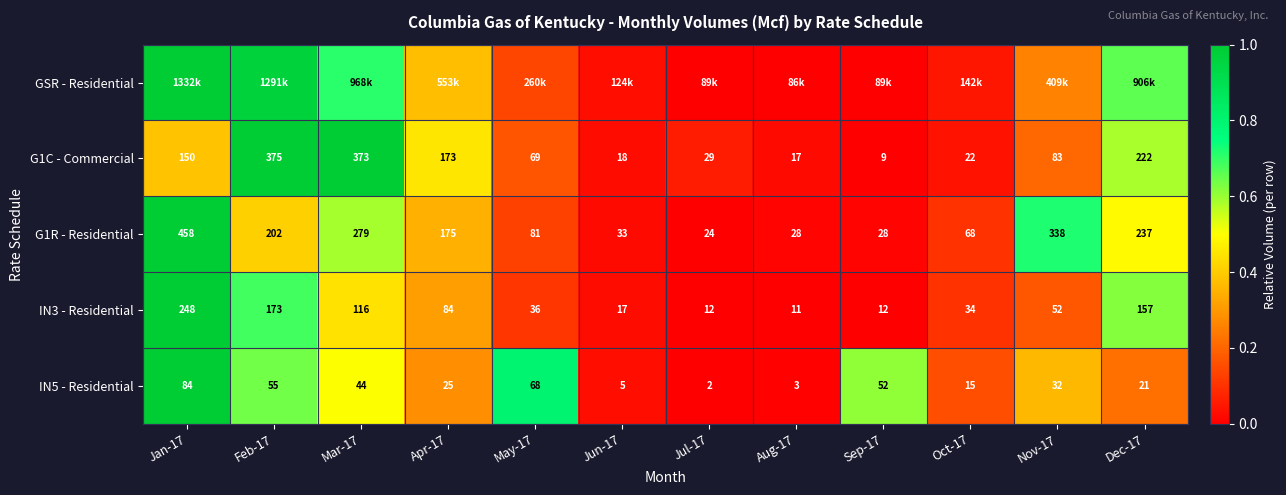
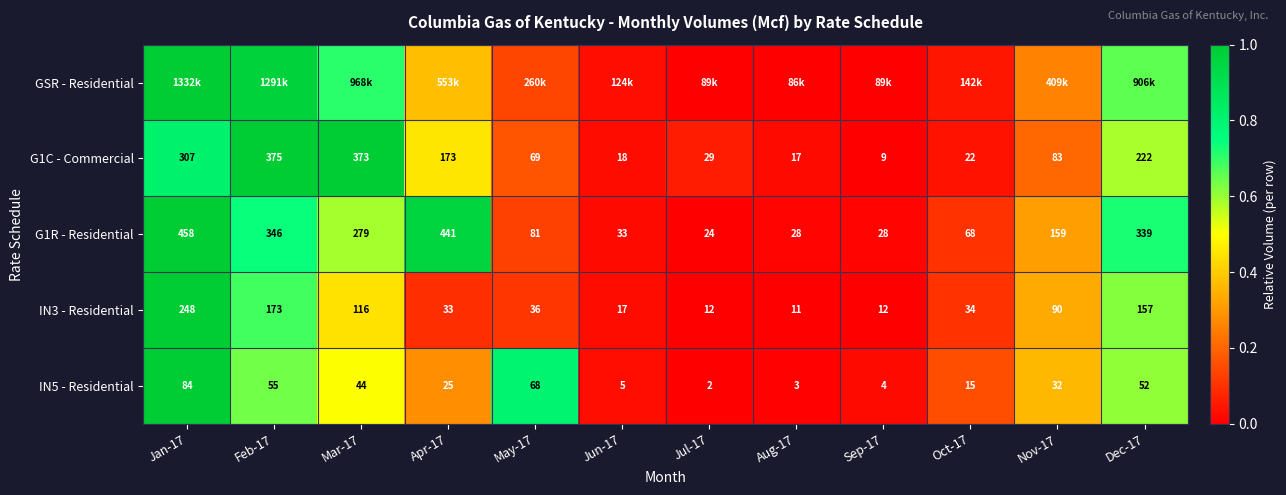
G1C - Commercial, Jan-17: 150 -> 307
G1R - Residential, Feb-17: 202 -> 346
G1R - Residential, Apr-17: 175 -> 441
G1R - Residential, Nov-17: 338 -> 159
G1R - Residential, Dec-17: 237 -> 339
IN3 - Residential, Apr-17: 84 -> 33
IN3 - Residential, Nov-17: 52 -> 90
IN5 - Residential, Sep-17: 52 -> 4
IN5 - Residential, Dec-17: 21 -> 52
